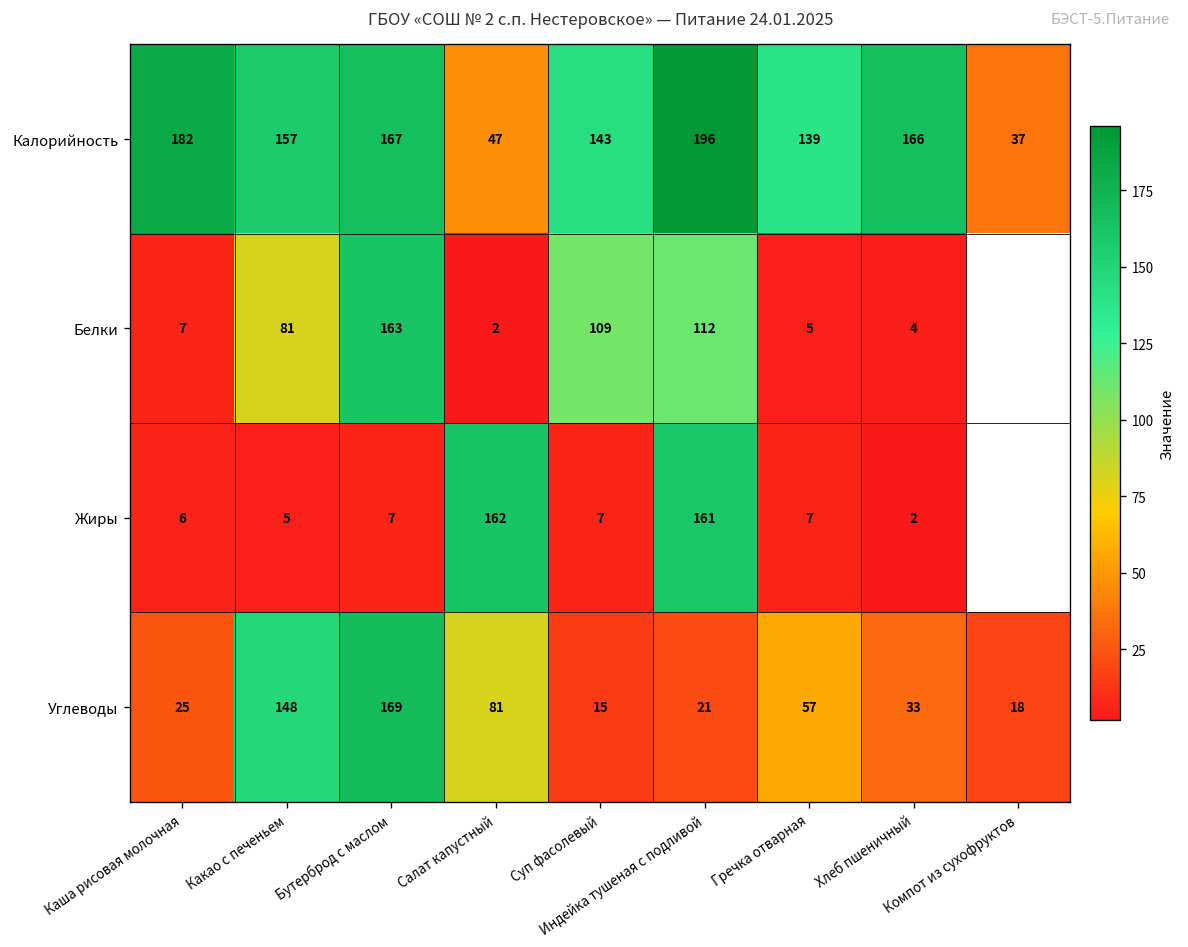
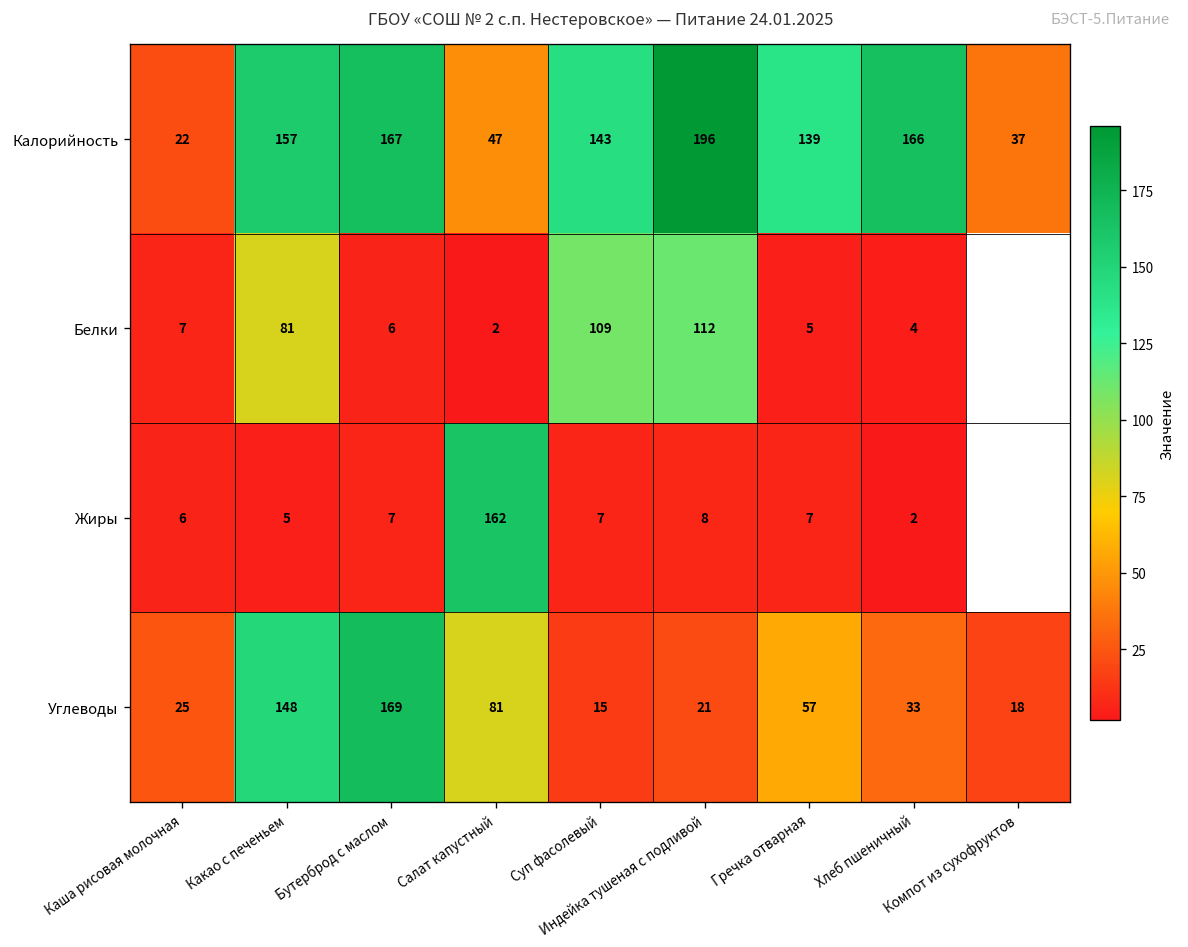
Калорийность, Каша рисовая молочная: 182 -> 22
Белки, Бутерброд с маслом: 163 -> 6
Жиры, Индейка тушеная с подливой: 161 -> 8
